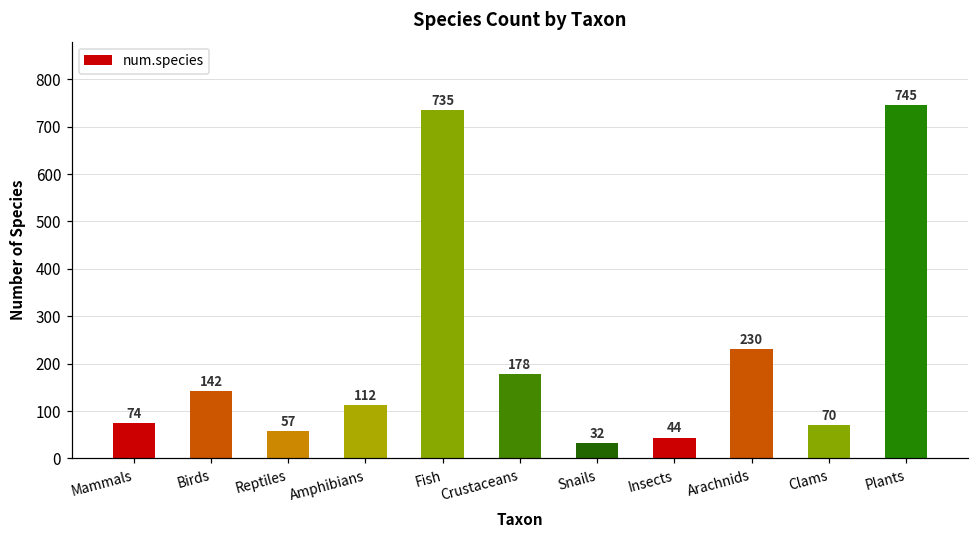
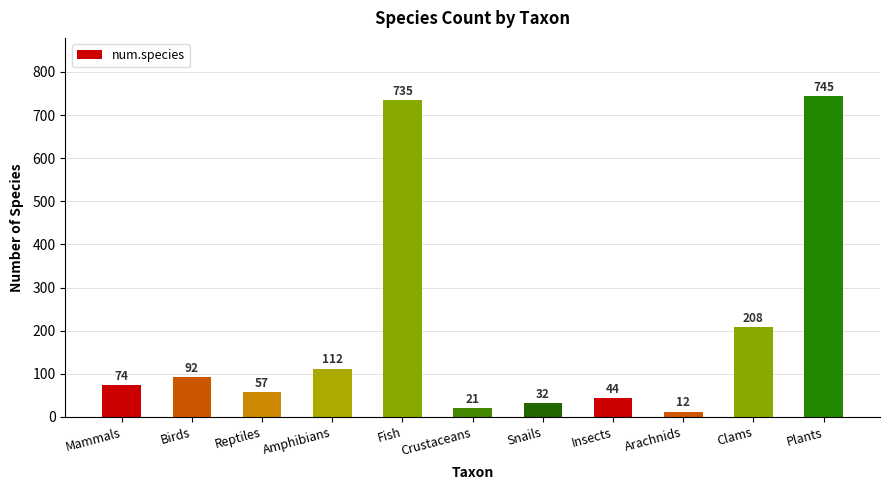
Birds: 142 -> 92
Crustaceans: 178 -> 21
Arachnids: 230 -> 12
Clams: 70 -> 208
